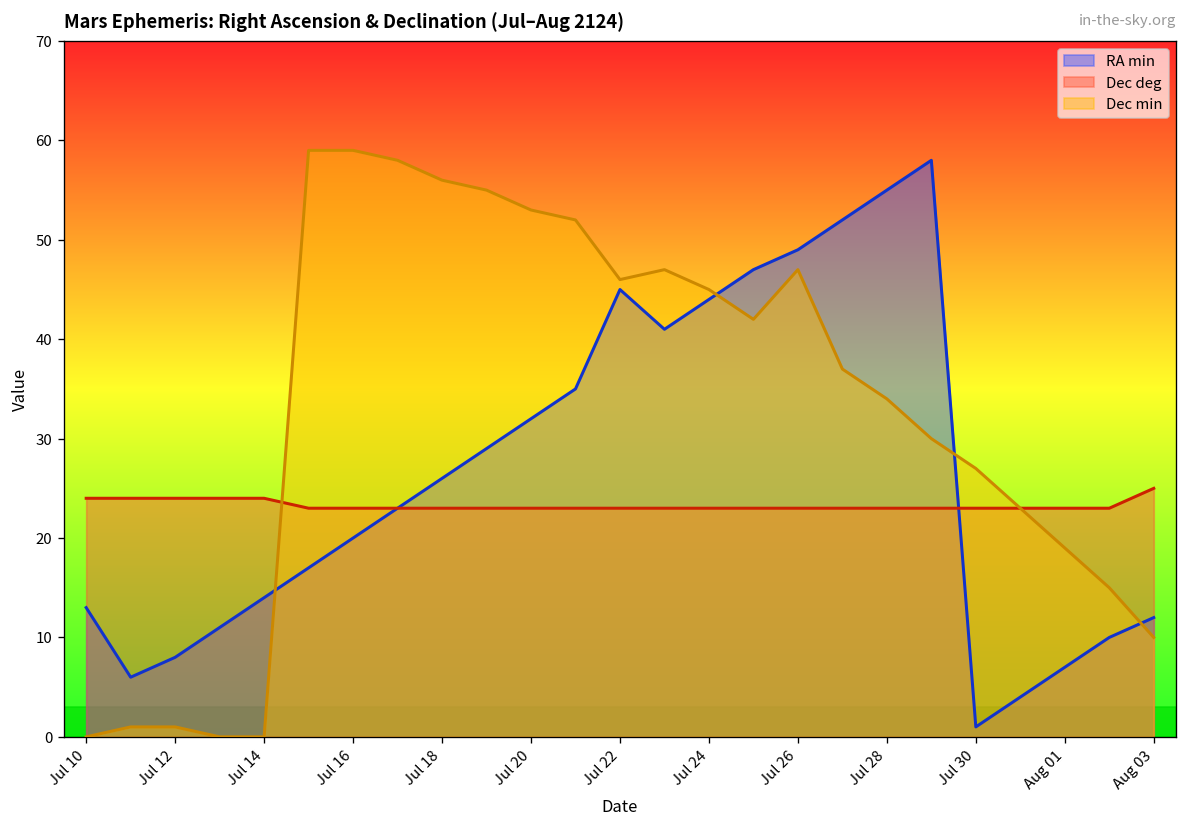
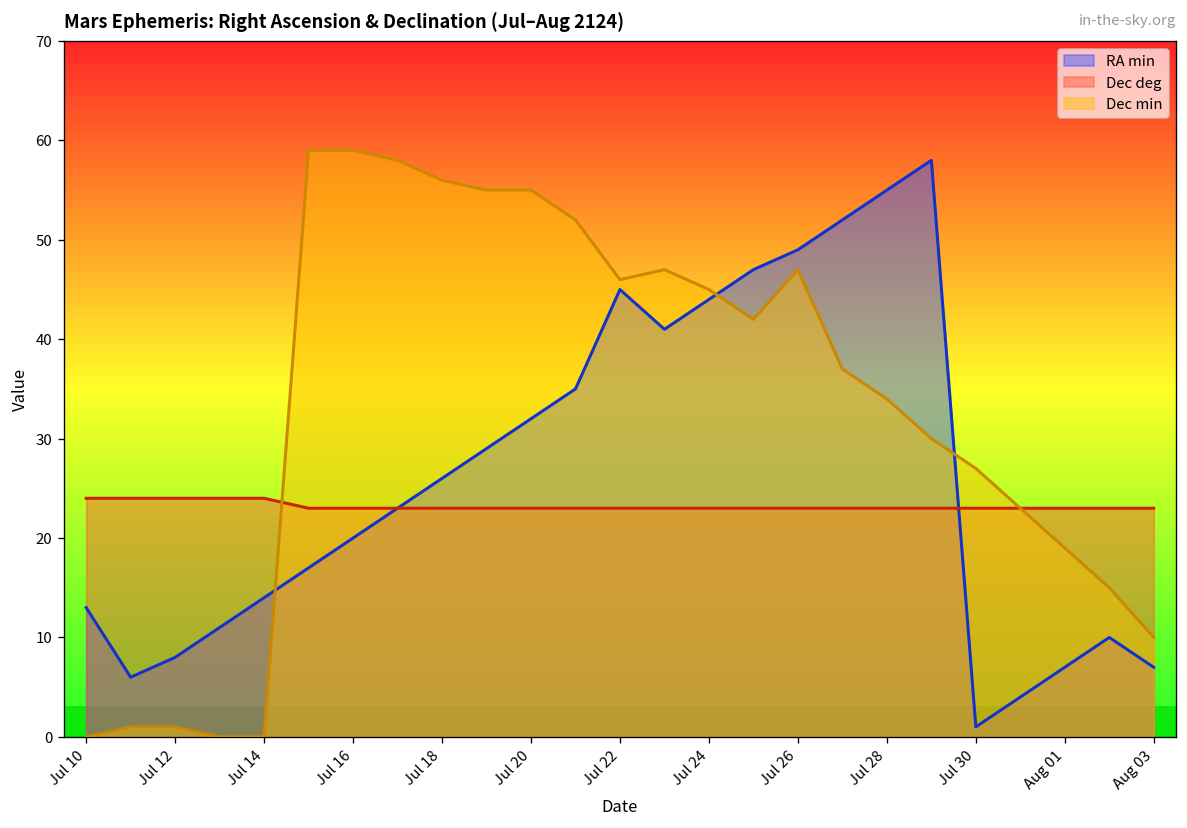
Dec min, Jul 20: 53 -> 55
RA min, Aug 03: 12 -> 7
Dec deg, Aug 03: 25 -> 23
